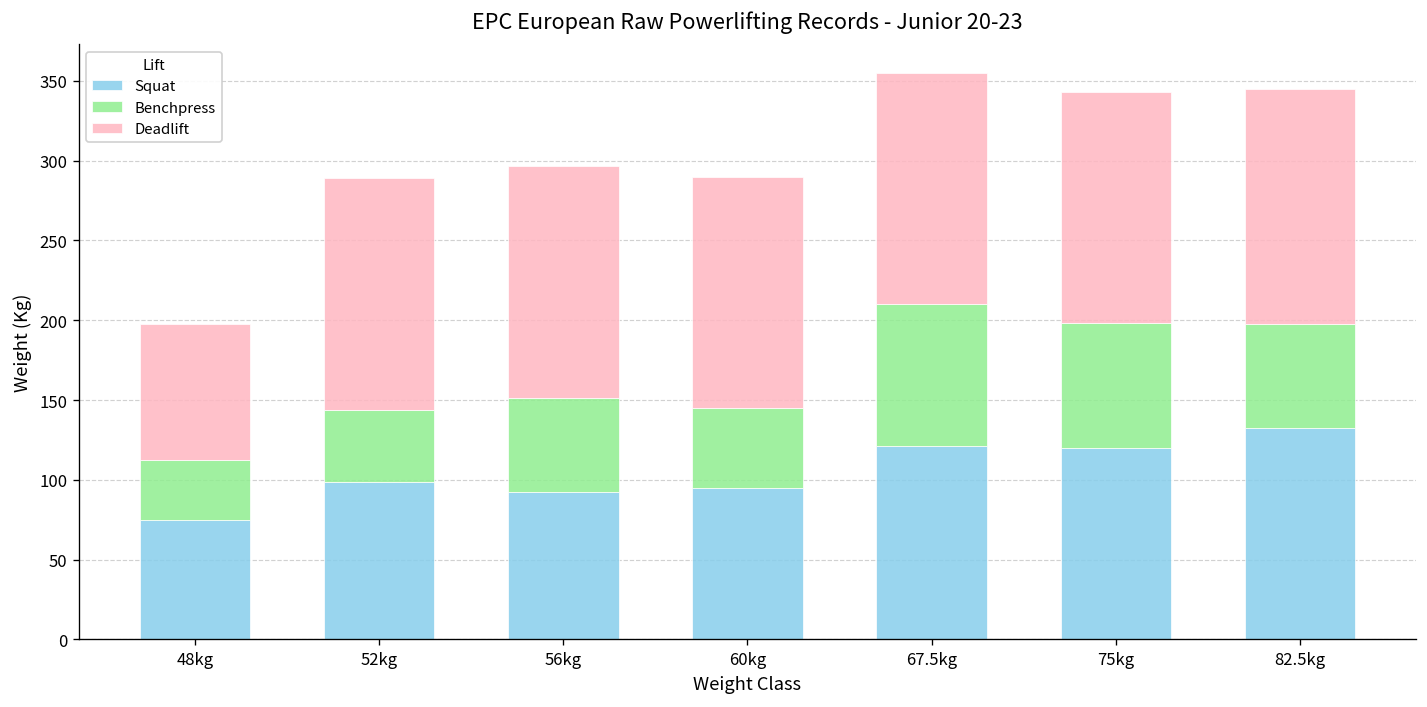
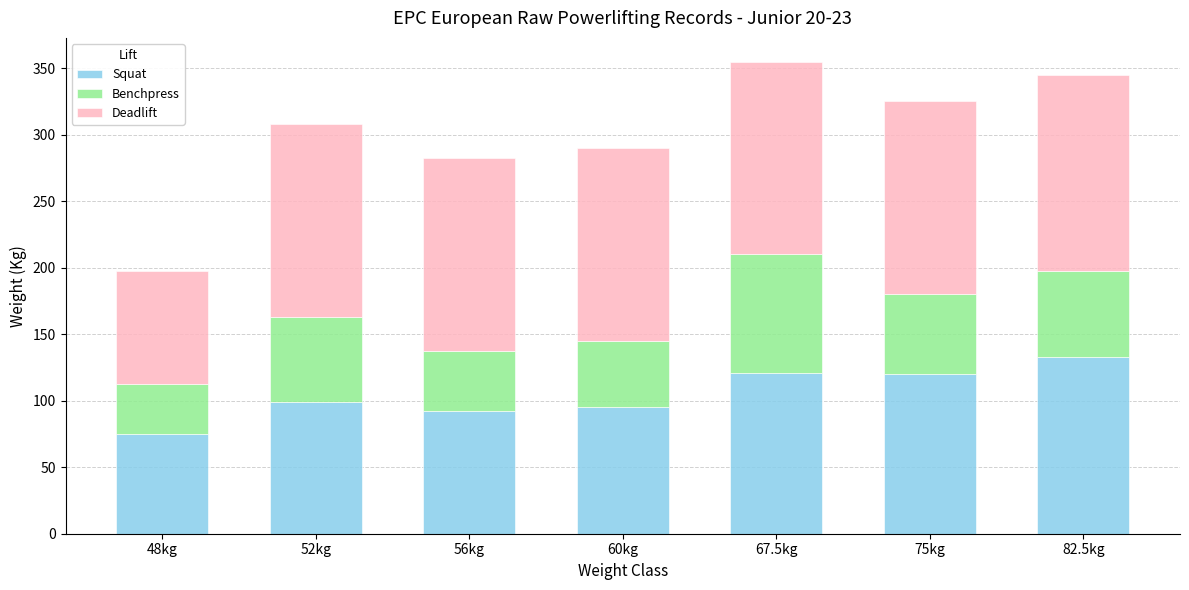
Benchpress, 52kg: 45 -> 64
Benchpress, 56kg: 59 -> 45
Benchpress, 75kg: 78 -> 60
